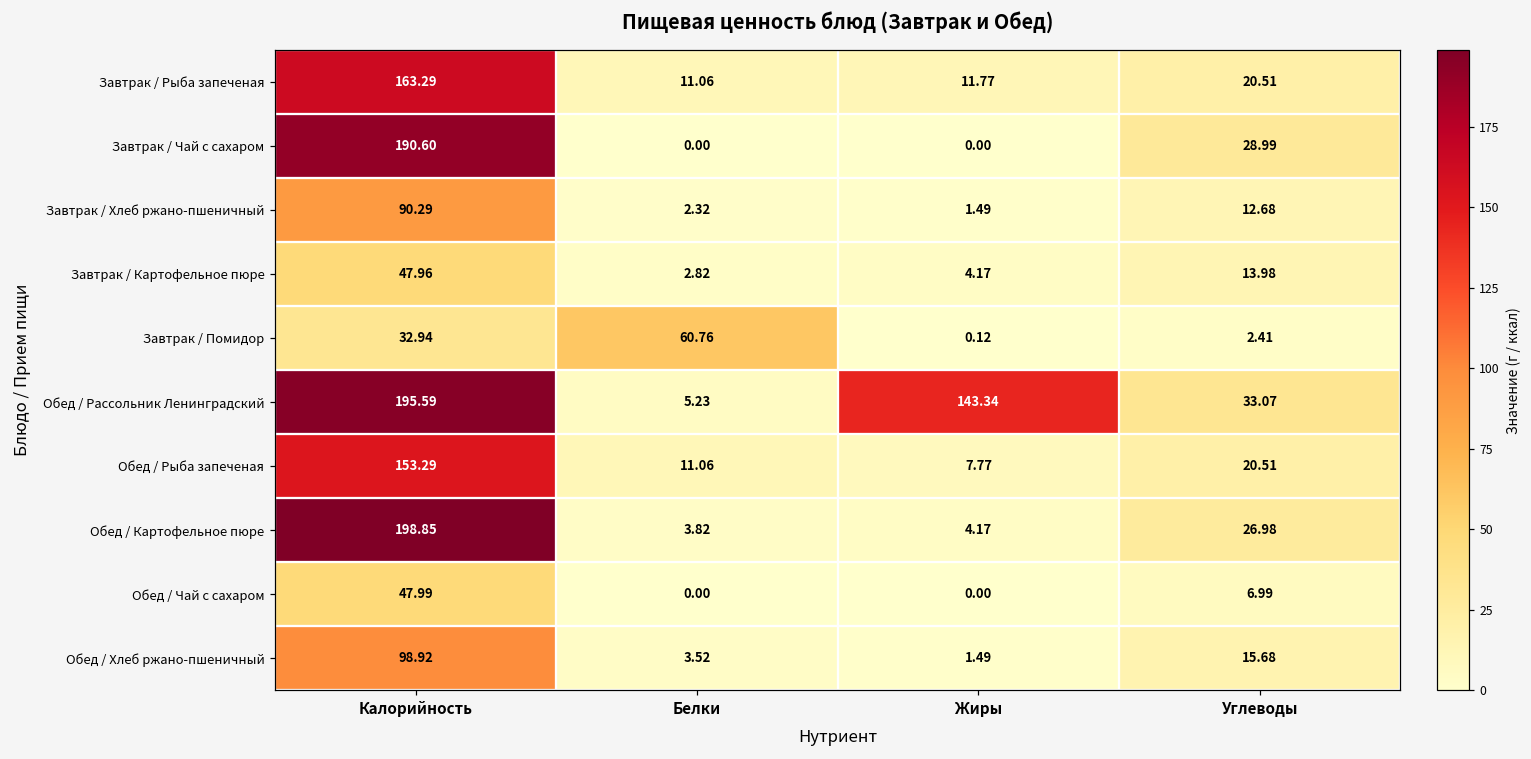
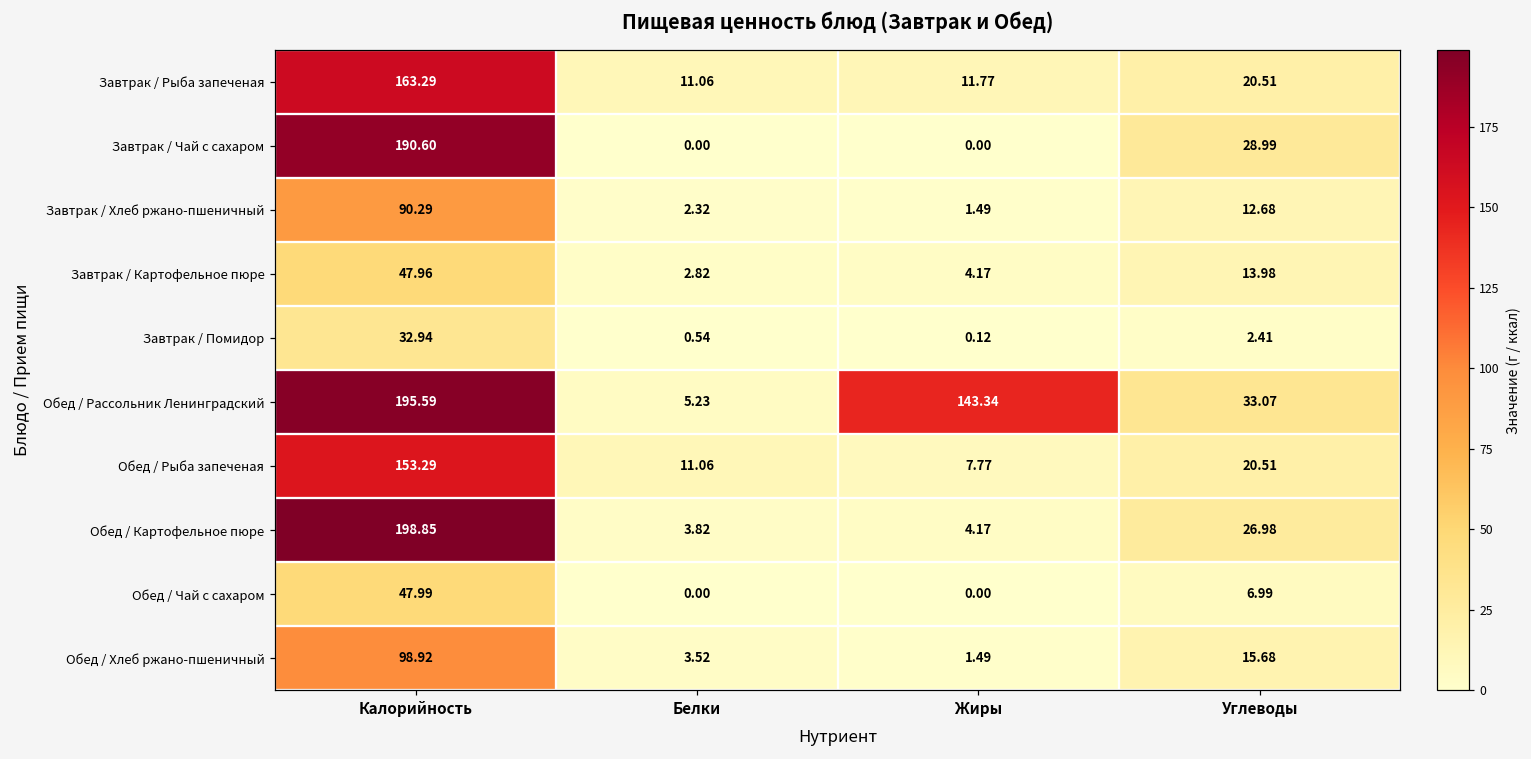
Завтрак / Помидор, Белки: 60.76 -> 0.54
